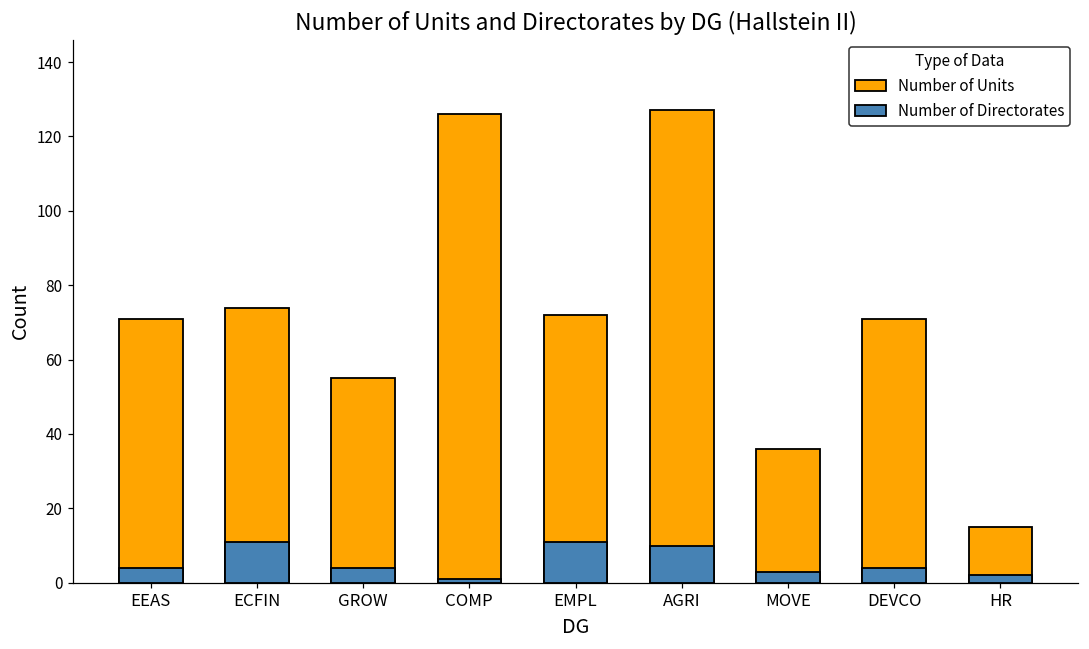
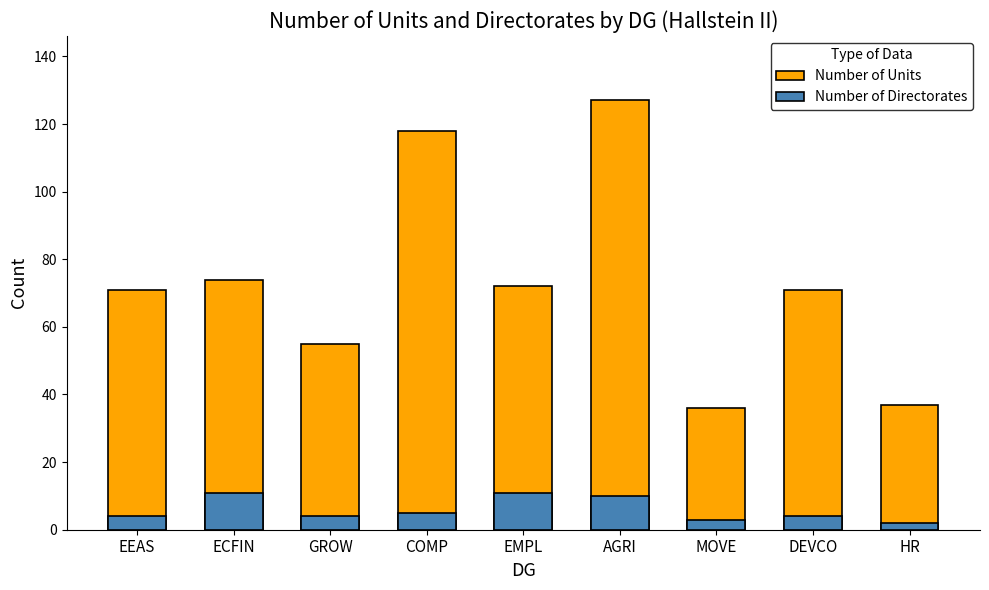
Number of Units, COMP: 126 -> 118
Number of Directorates, COMP: 1 -> 5
Number of Units, HR: 15 -> 37
